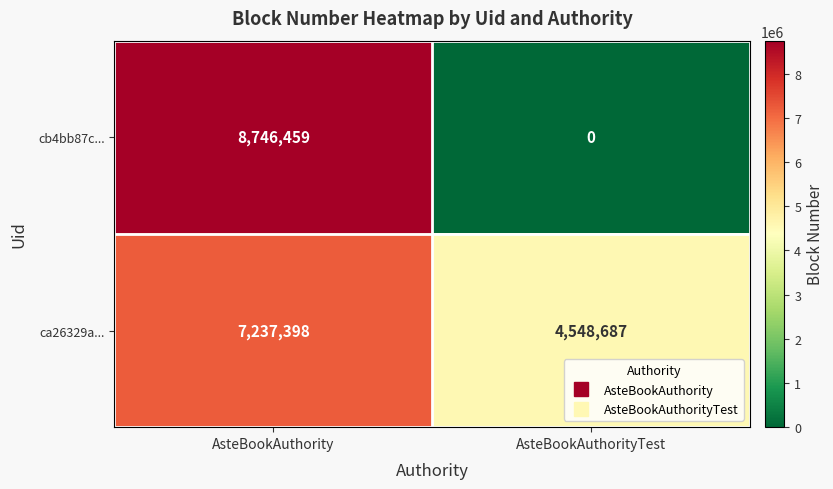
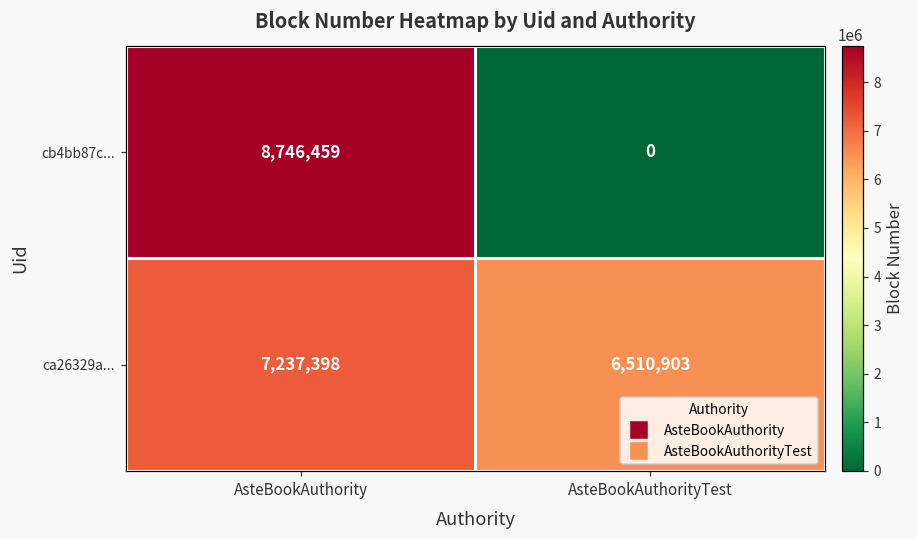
ca26329a..., AsteBookAuthorityTest: 4,548,687 -> 6,510,903
